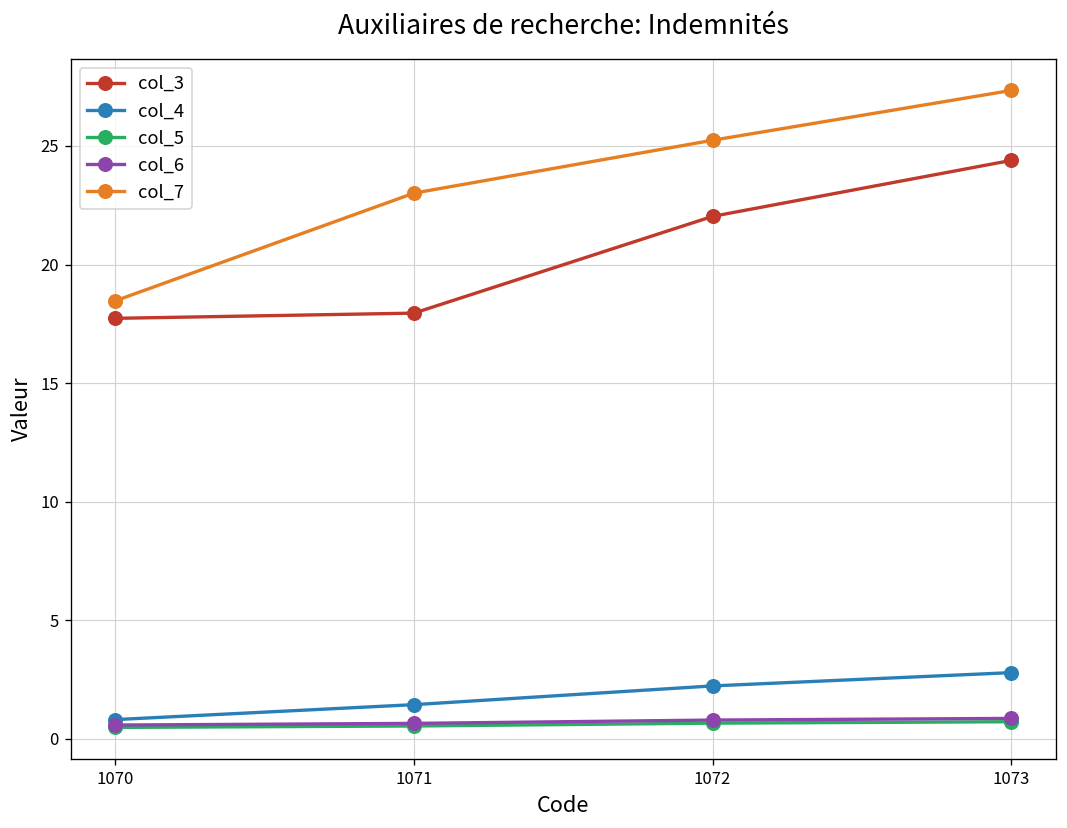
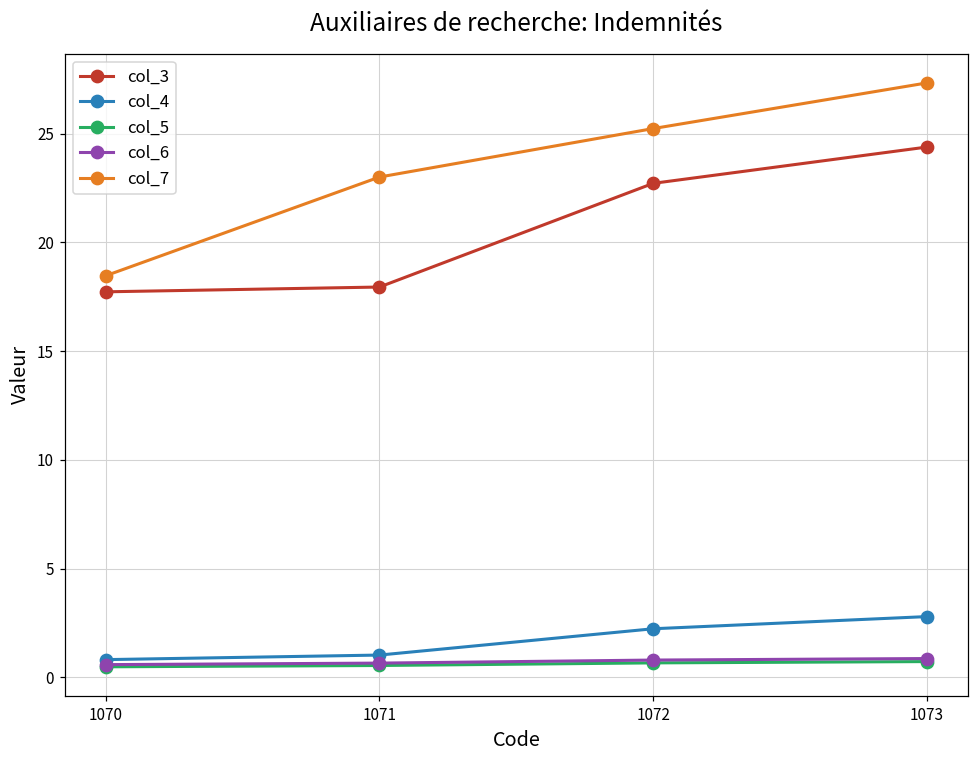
col_4, 1071: 1.4 -> 1.0
col_3, 1072: 22.0 -> 22.7
